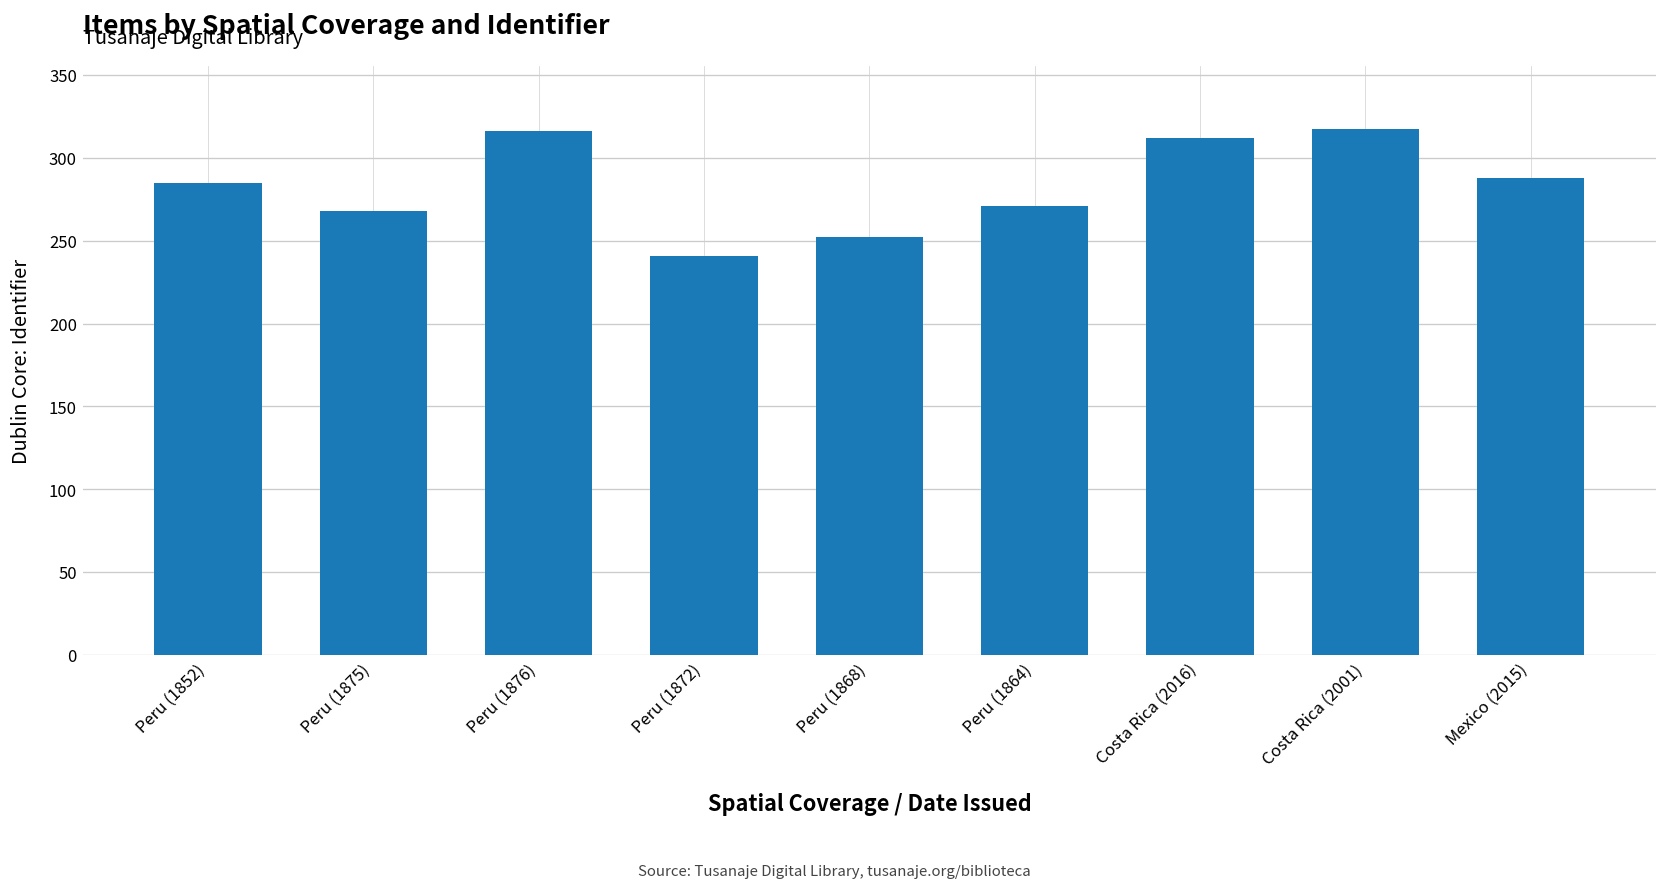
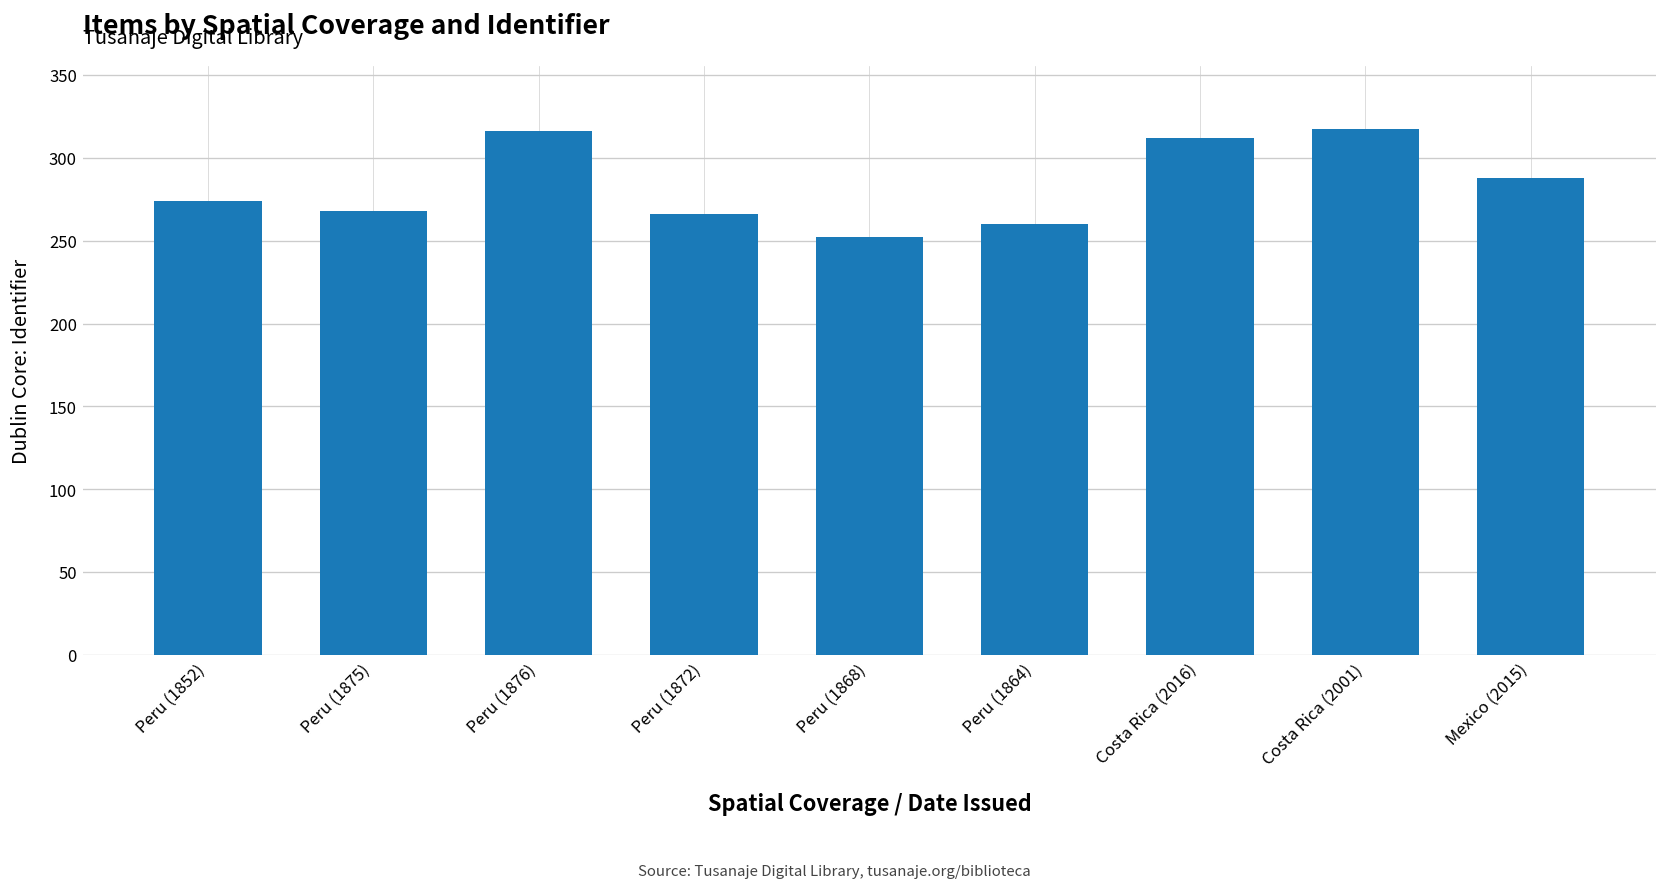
Peru (1852): 285 -> 274
Peru (1872): 241 -> 266
Peru (1864): 271 -> 260
